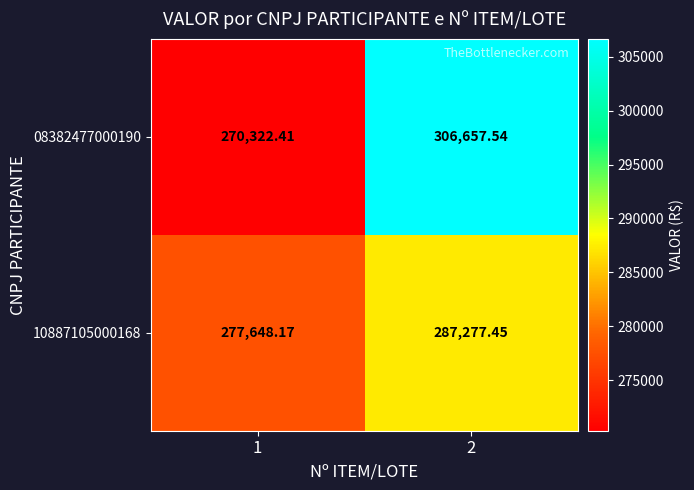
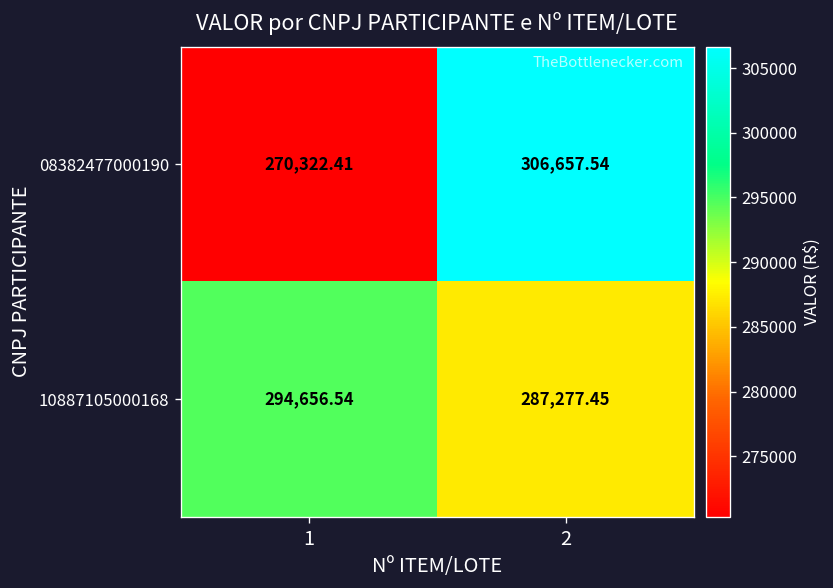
10887105000168, 1: 277,648.17 -> 294,656.54
